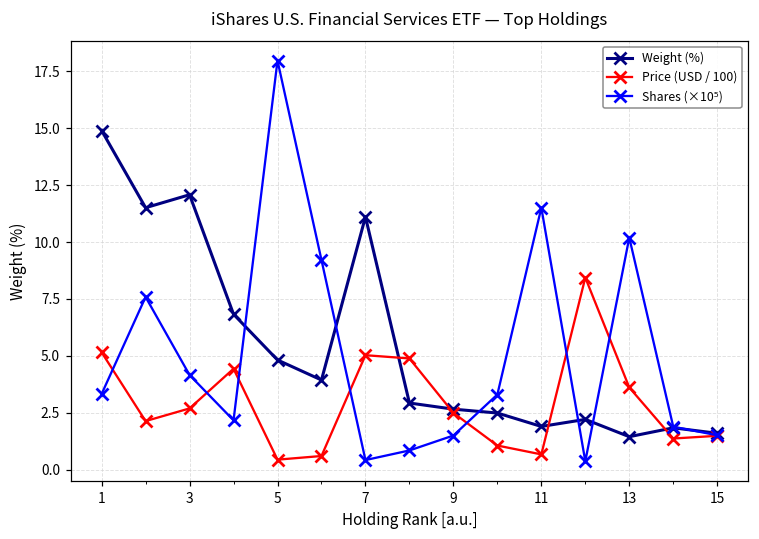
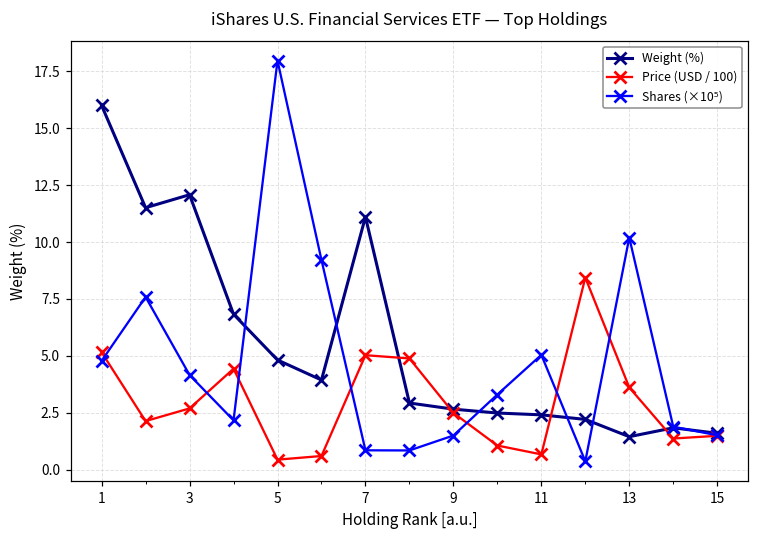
Weight (%), 1: 14.9 -> 16.0
Shares (×10⁵), 1: 3.3 -> 4.8
Shares (×10⁵), 7: 0.4 -> 0.9
Weight (%), 11: 1.9 -> 2.4
Shares (×10⁵), 11: 11.5 -> 5.0
